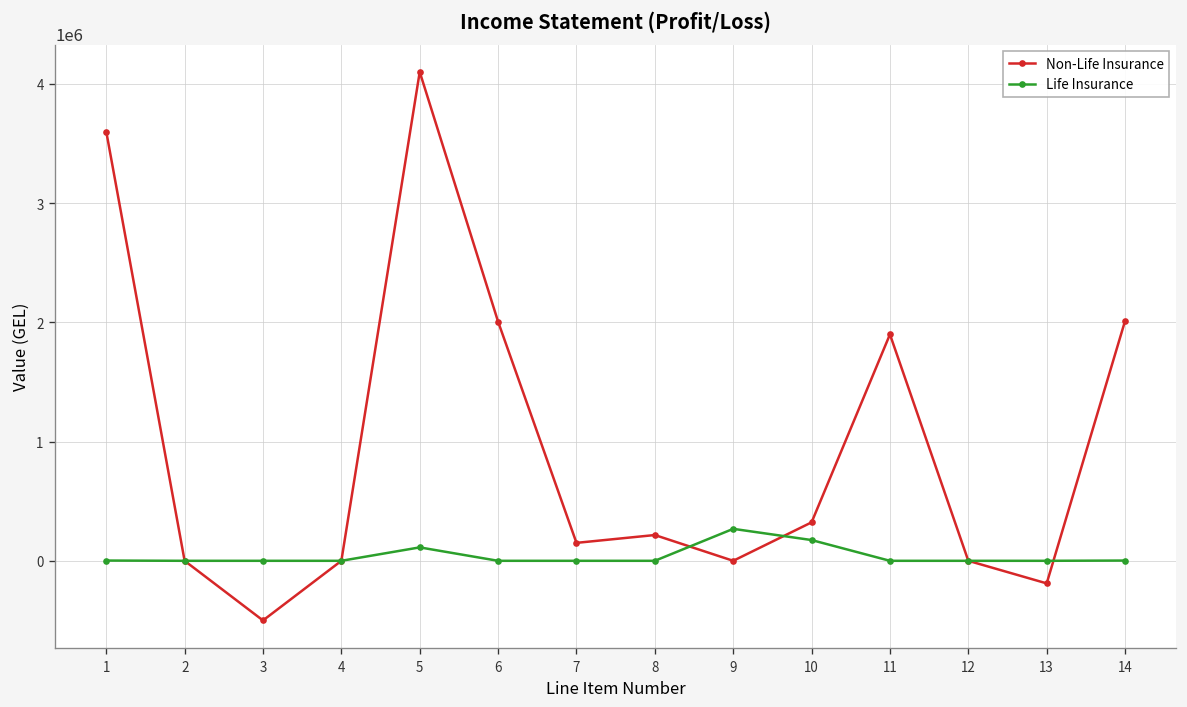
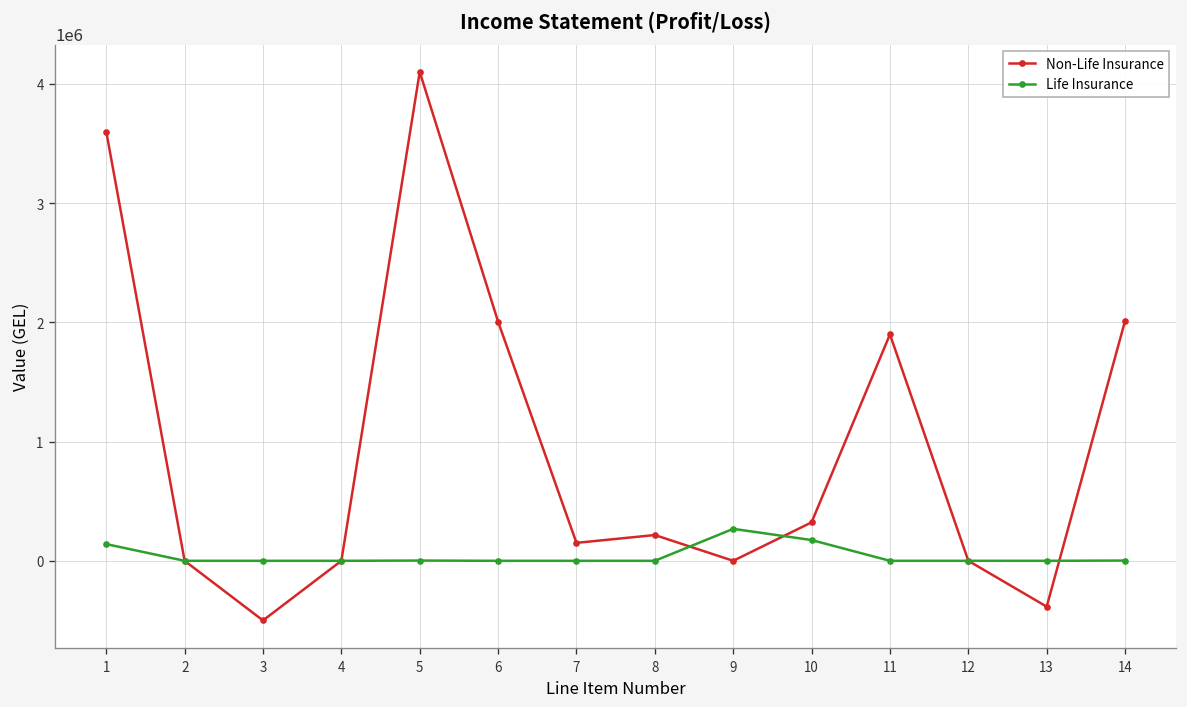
Life Insurance, 1: 0 -> 100000
Life Insurance, 5: 100000 -> 0
Non-Life Insurance, 13: -200000 -> -400000
